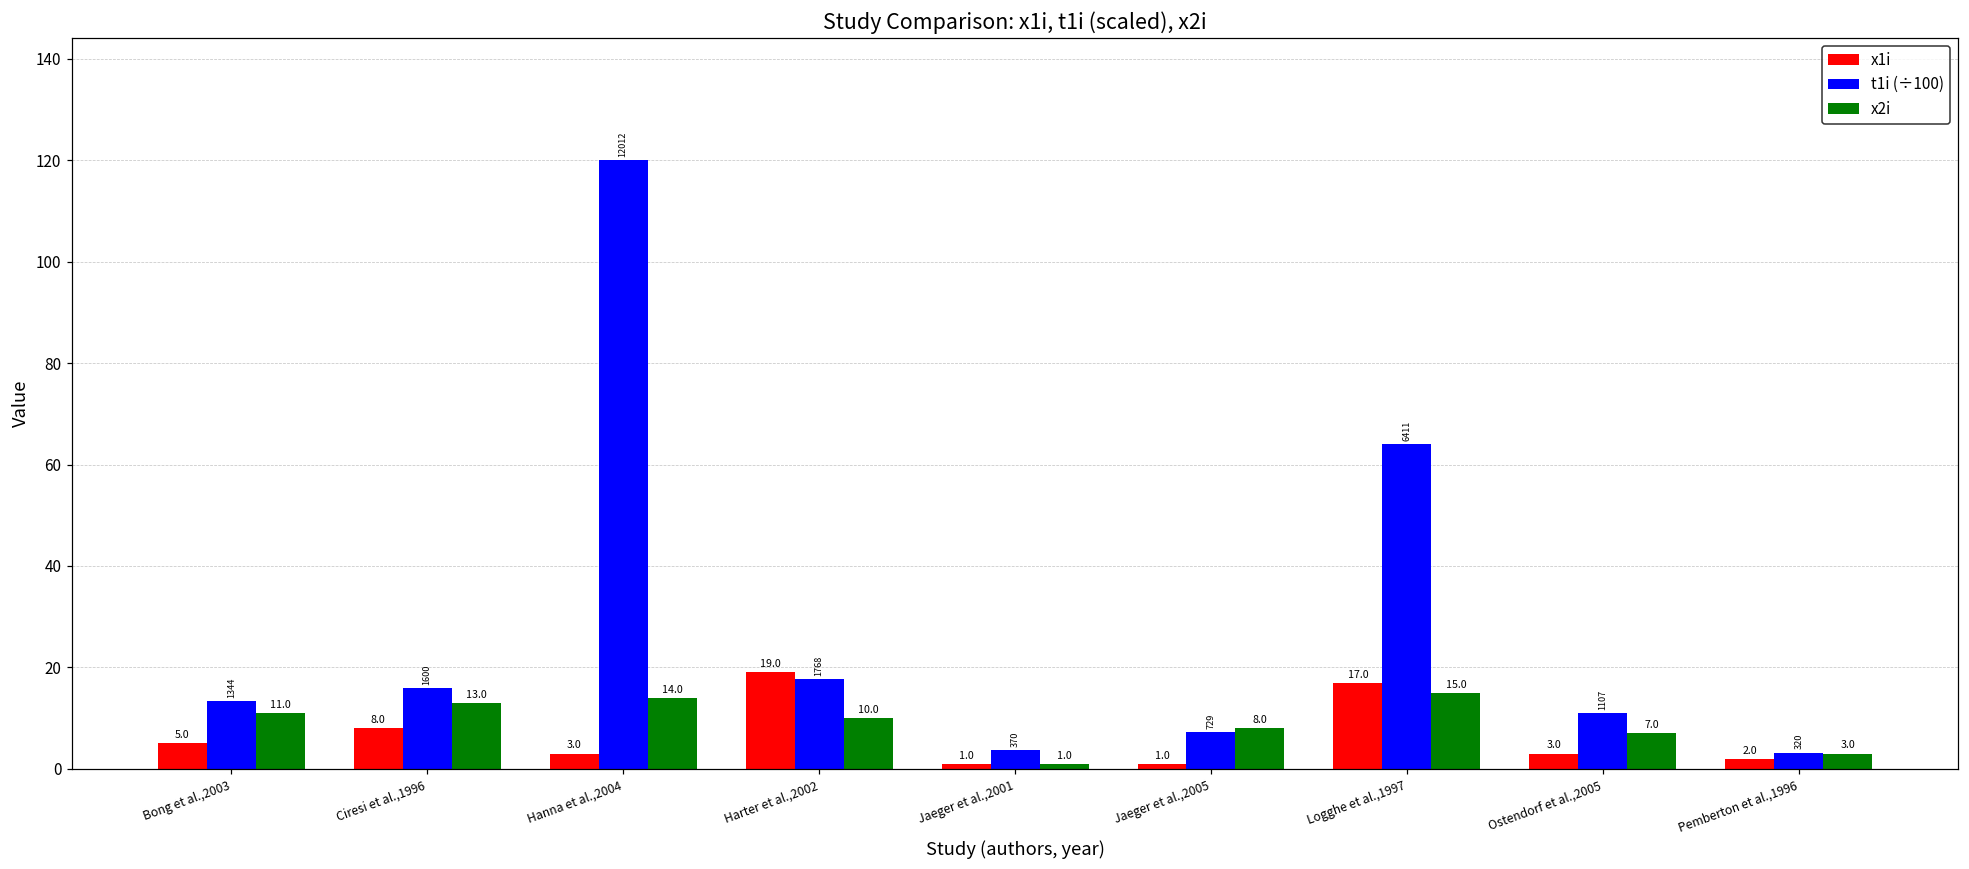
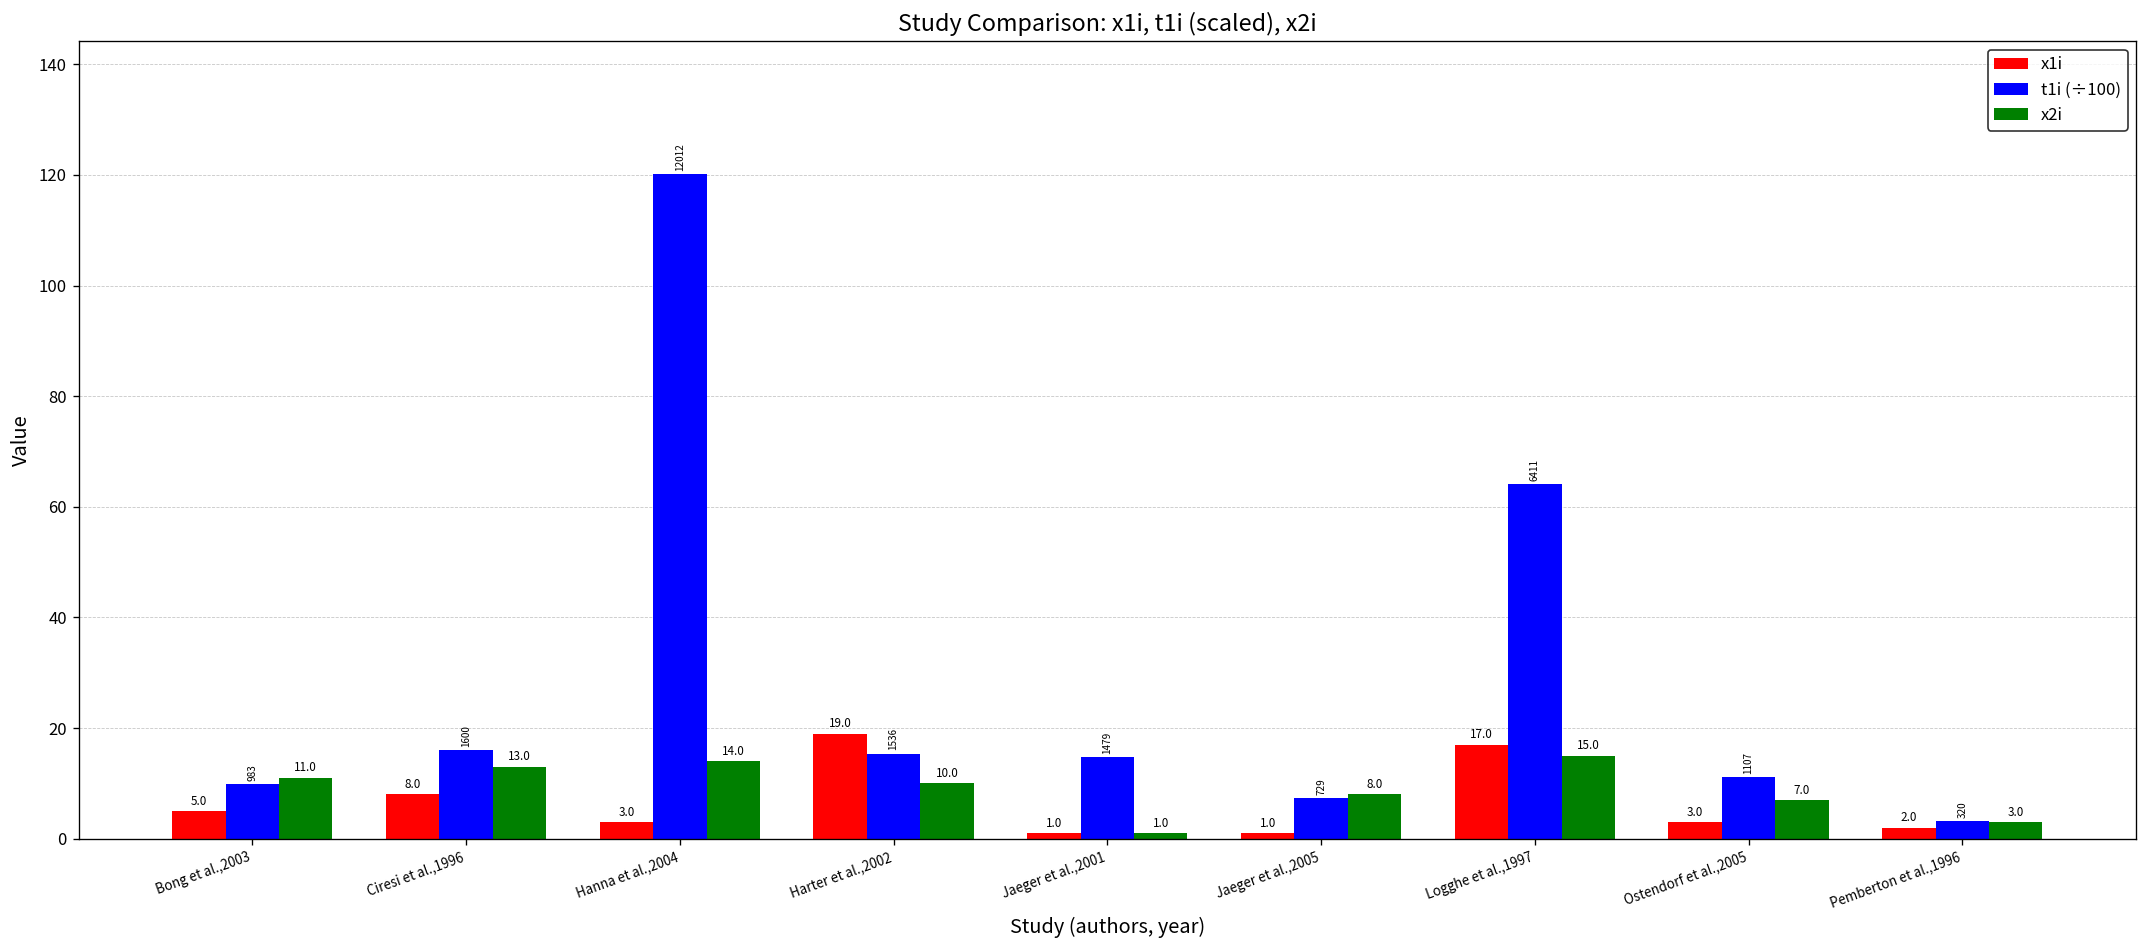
t1i (÷100), Bong et al.,2003: 1344 -> 983
t1i (÷100), Harter et al.,2002: 1768 -> 1536
t1i (÷100), Jaeger et al.,2001: 370 -> 1479
